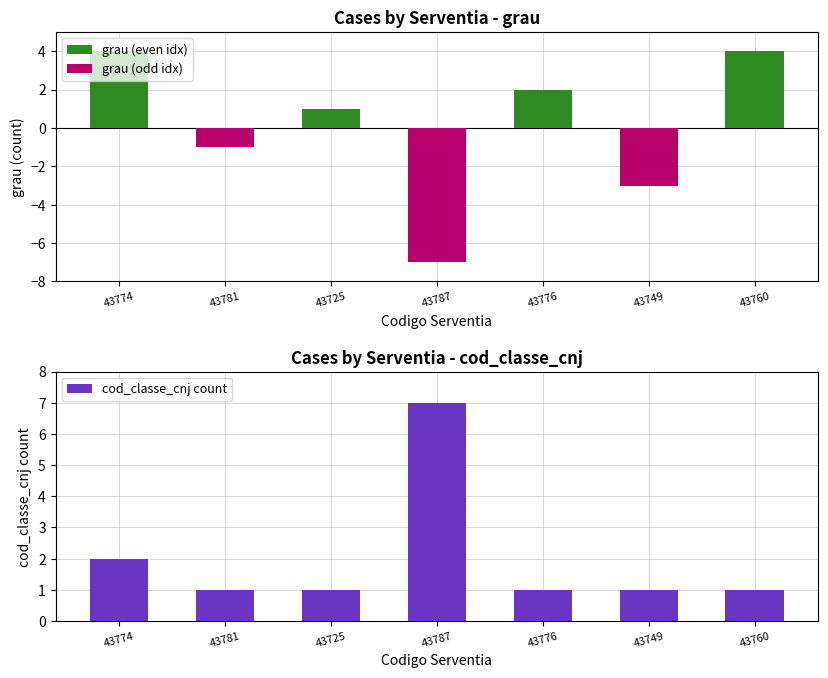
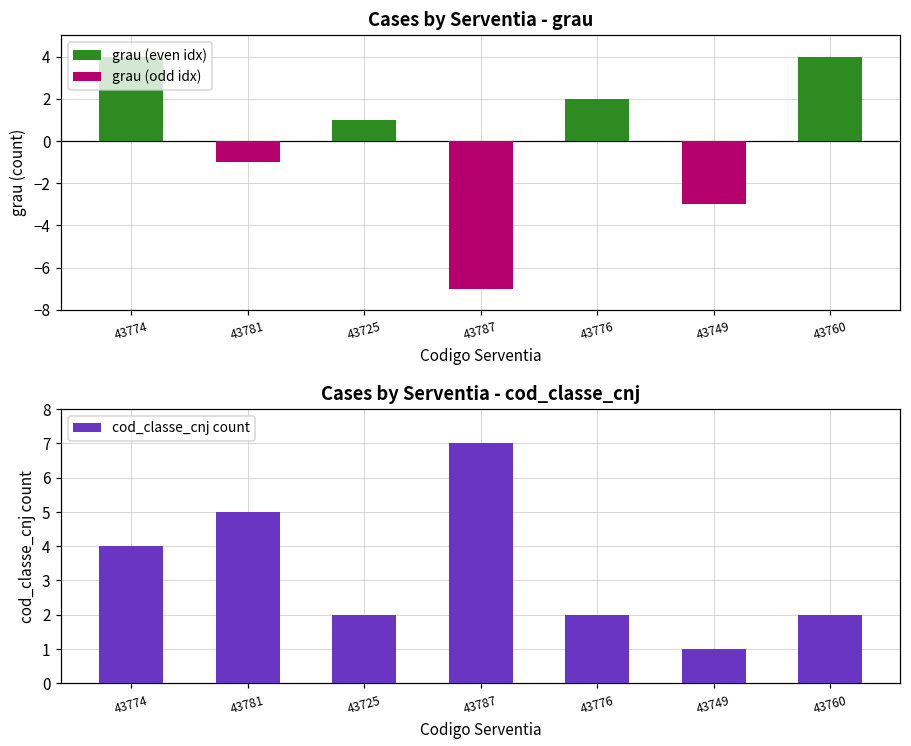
Cases by Serventia - cod_classe_cnj, 43774: 2 -> 4
Cases by Serventia - cod_classe_cnj, 43781: 1 -> 5
Cases by Serventia - cod_classe_cnj, 43725: 1 -> 2
Cases by Serventia - cod_classe_cnj, 43776: 1 -> 2
Cases by Serventia - cod_classe_cnj, 43760: 1 -> 2
